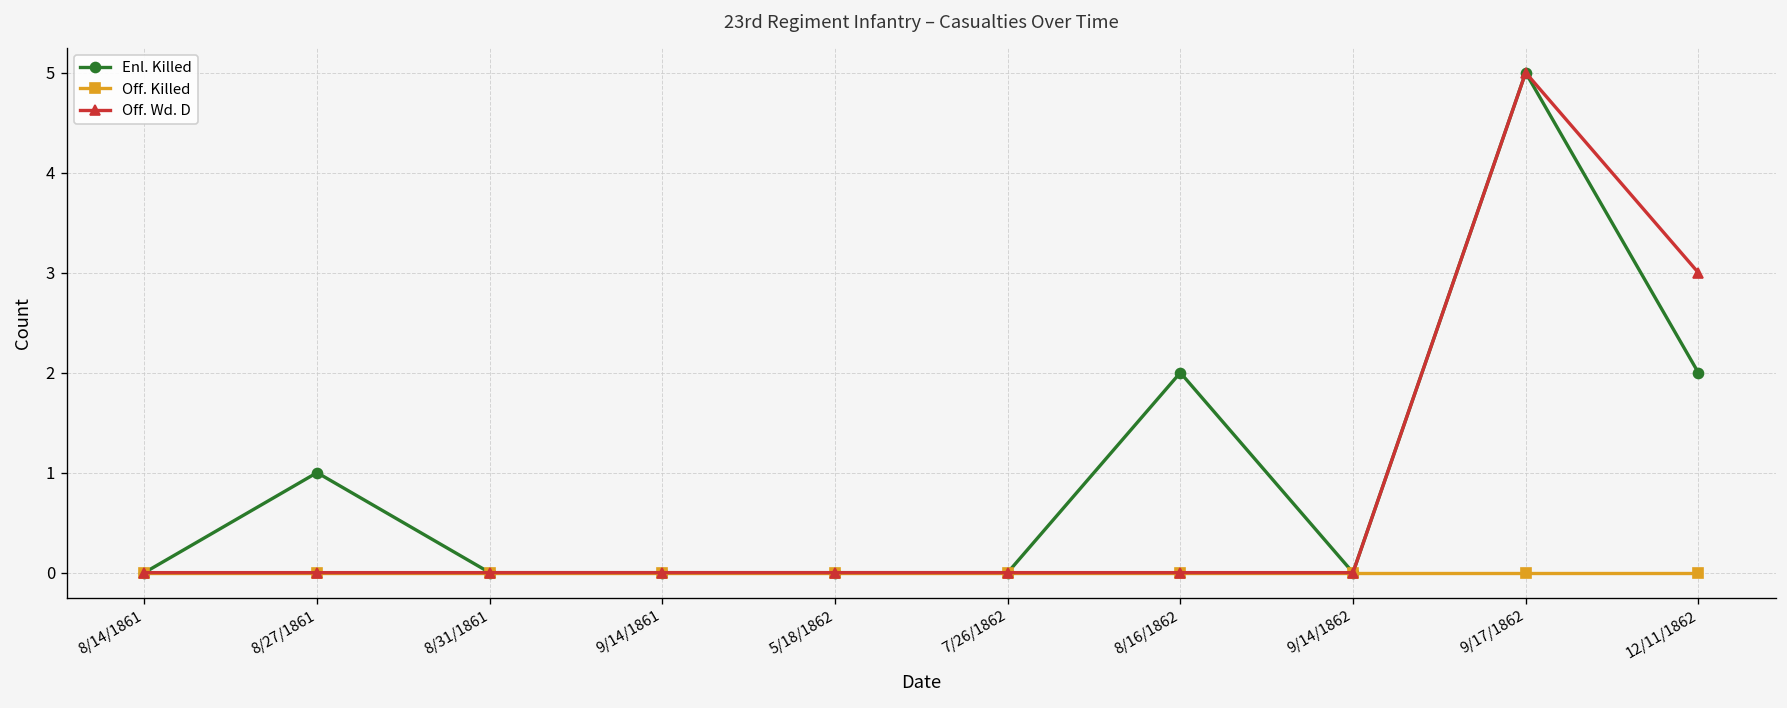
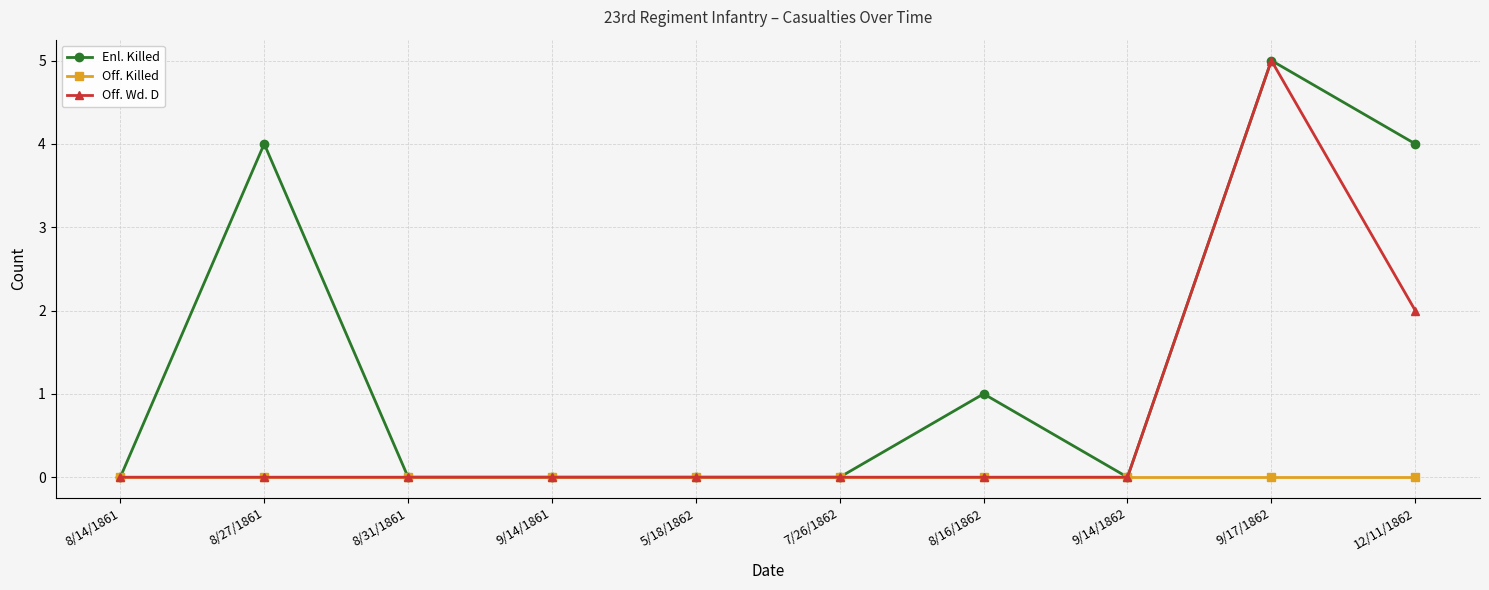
Enl. Killed, 8/27/1861: 1 -> 4
Enl. Killed, 8/16/1862: 2 -> 1
Enl. Killed, 12/11/1862: 2 -> 4
Off. Wd. D, 12/11/1862: 3 -> 2
